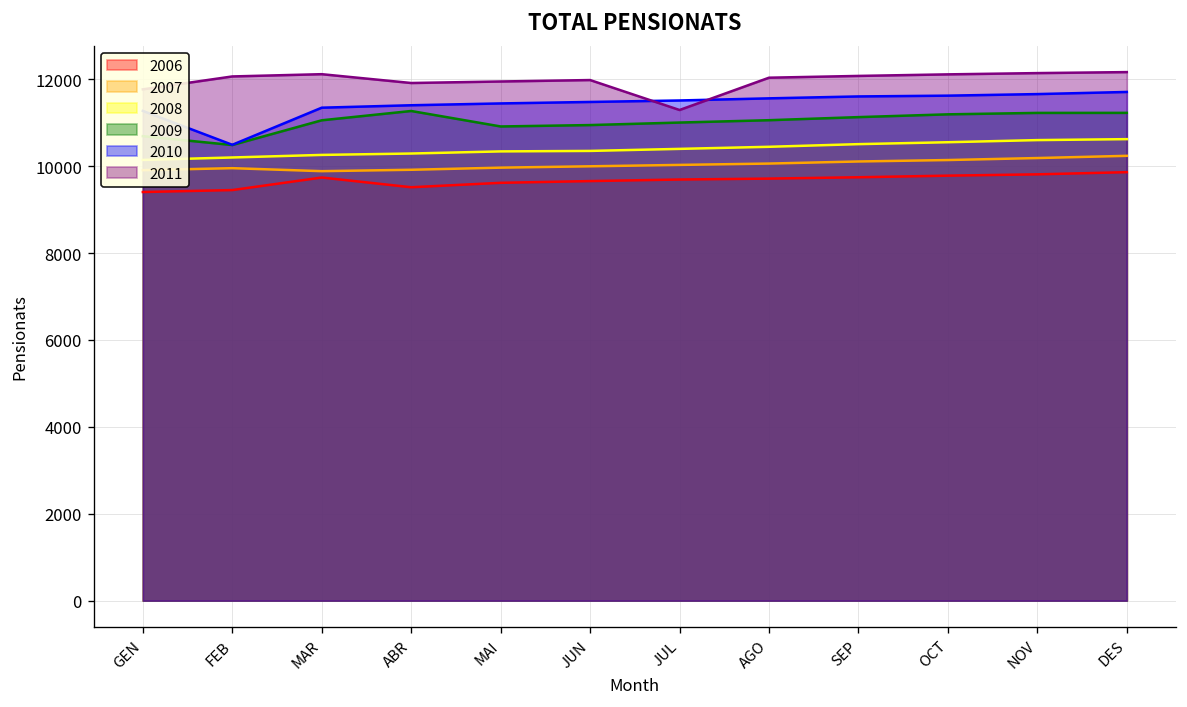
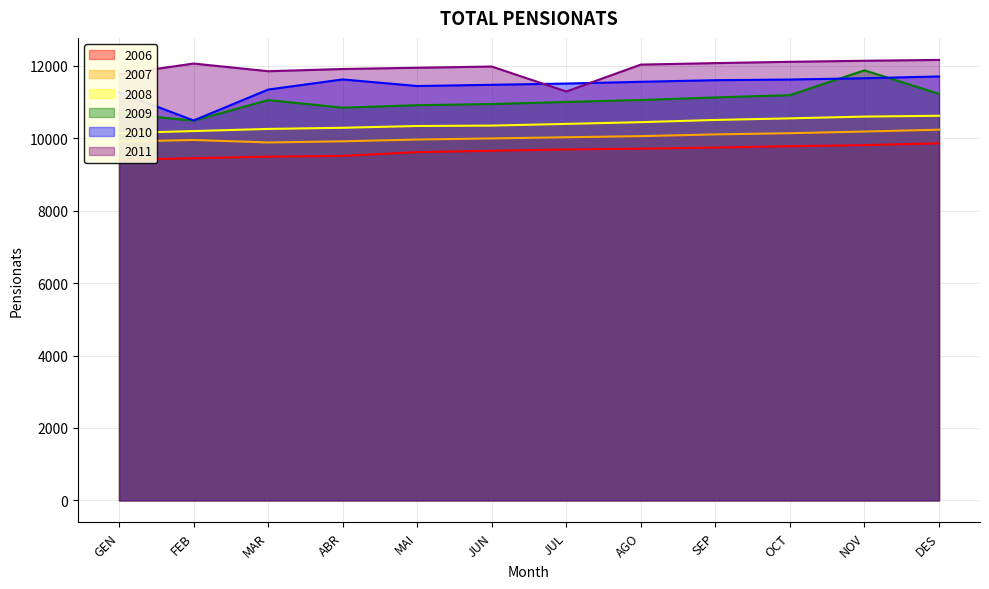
2006, MAR: 9700 -> 9500
2011, MAR: 12100 -> 11900
2009, ABR: 11300 -> 10800
2010, ABR: 11400 -> 11600
2009, NOV: 11200 -> 11900
